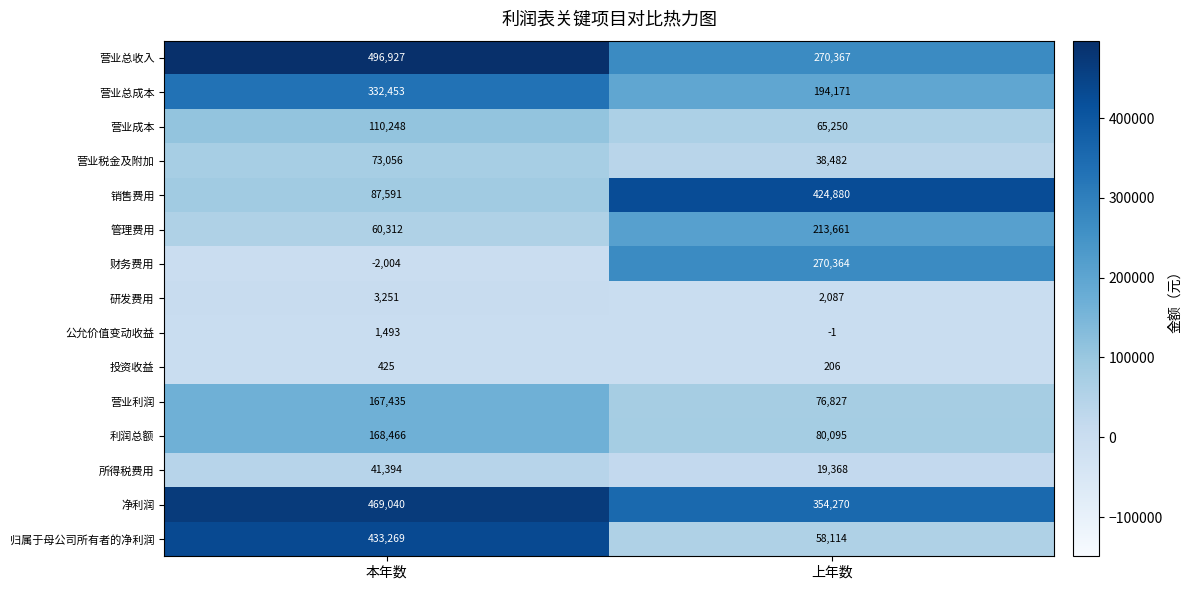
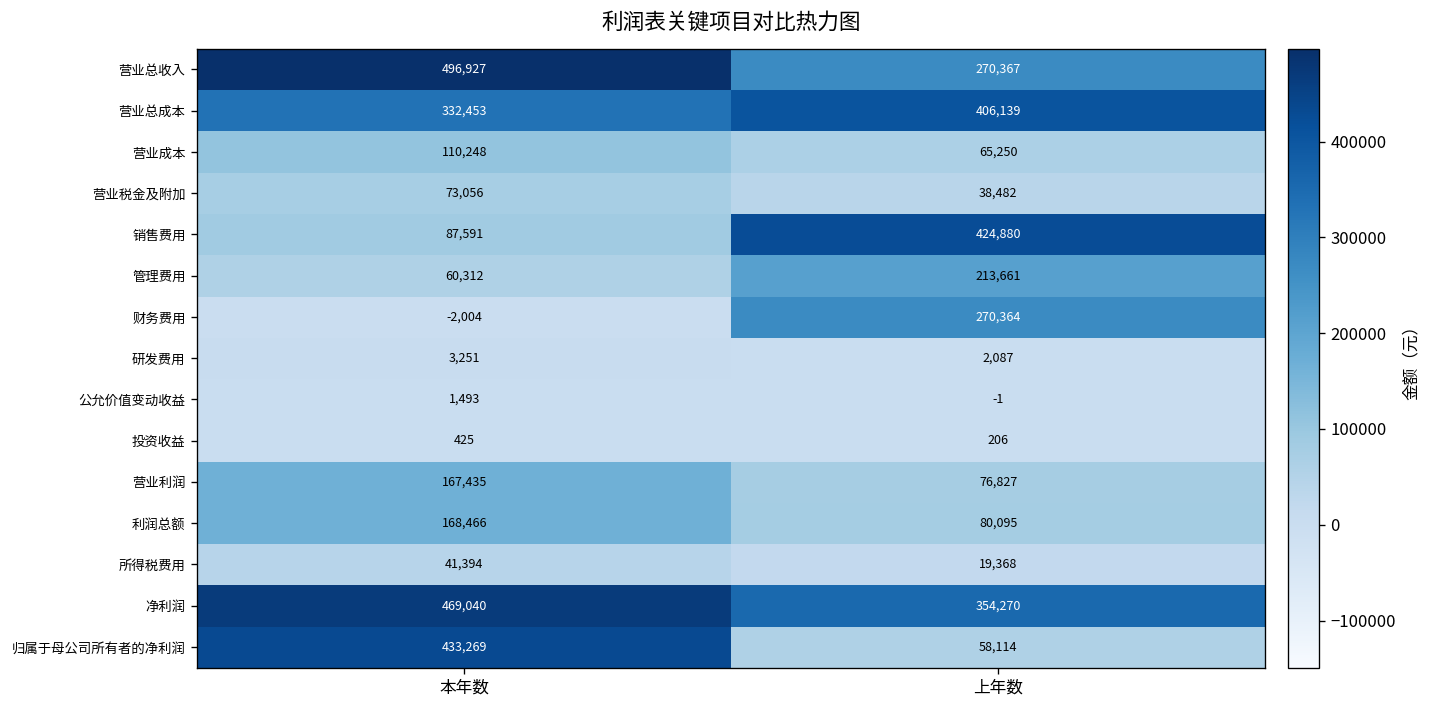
营业总成本, 上年数: 194,171 -> 406,139
